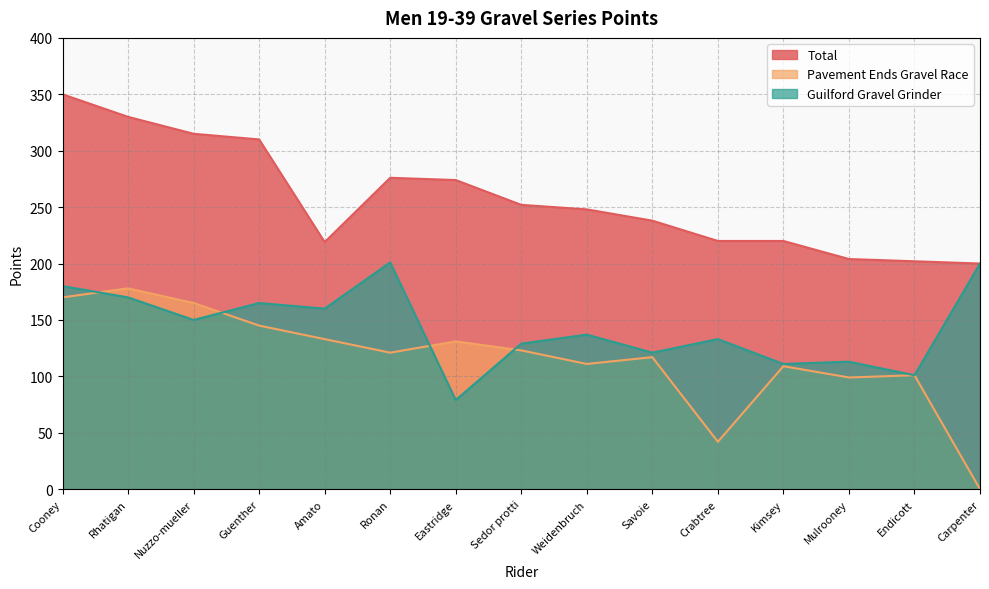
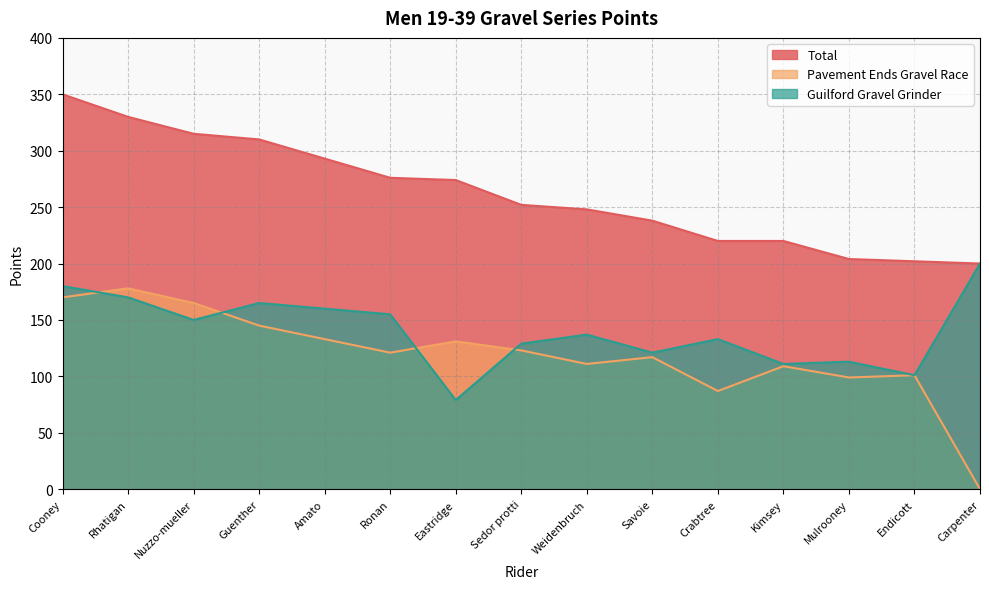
Total, Amato: 219 -> 293
Guilford Gravel Grinder, Ronan: 201 -> 155
Pavement Ends Gravel Race, Crabtree: 42 -> 87
